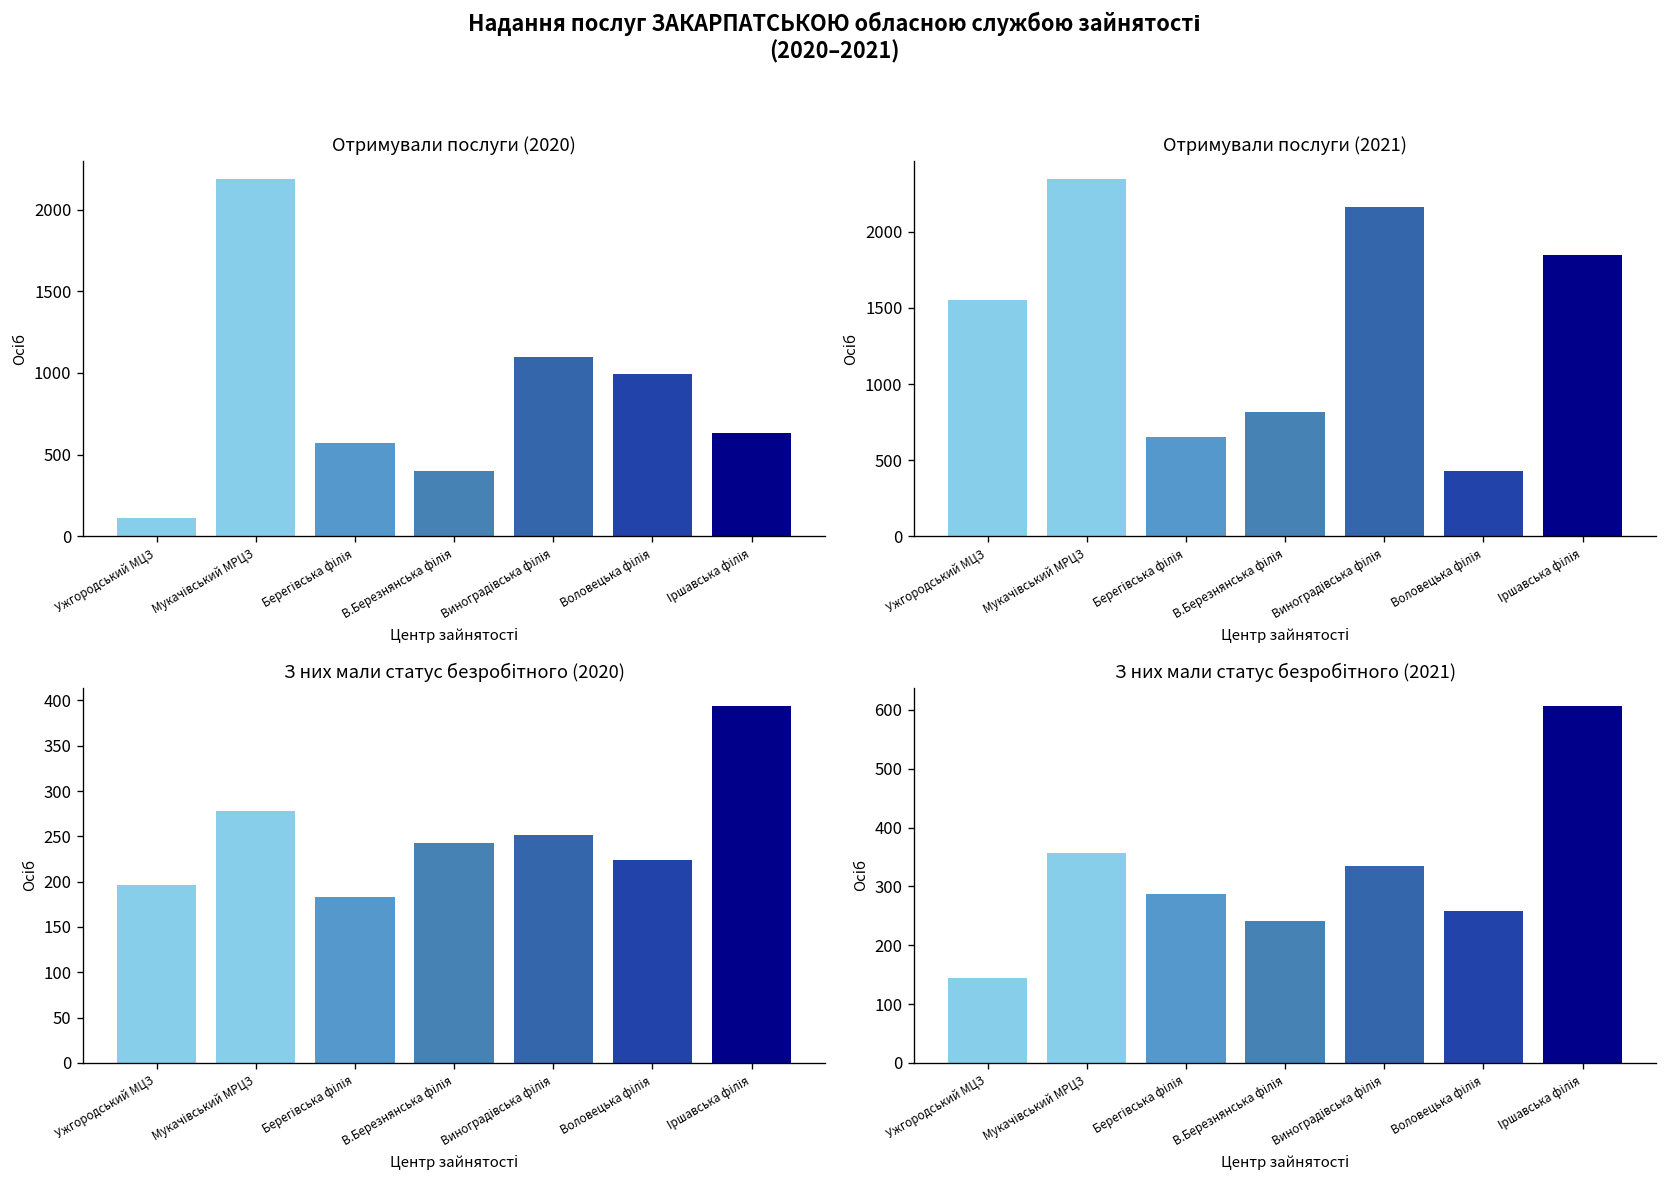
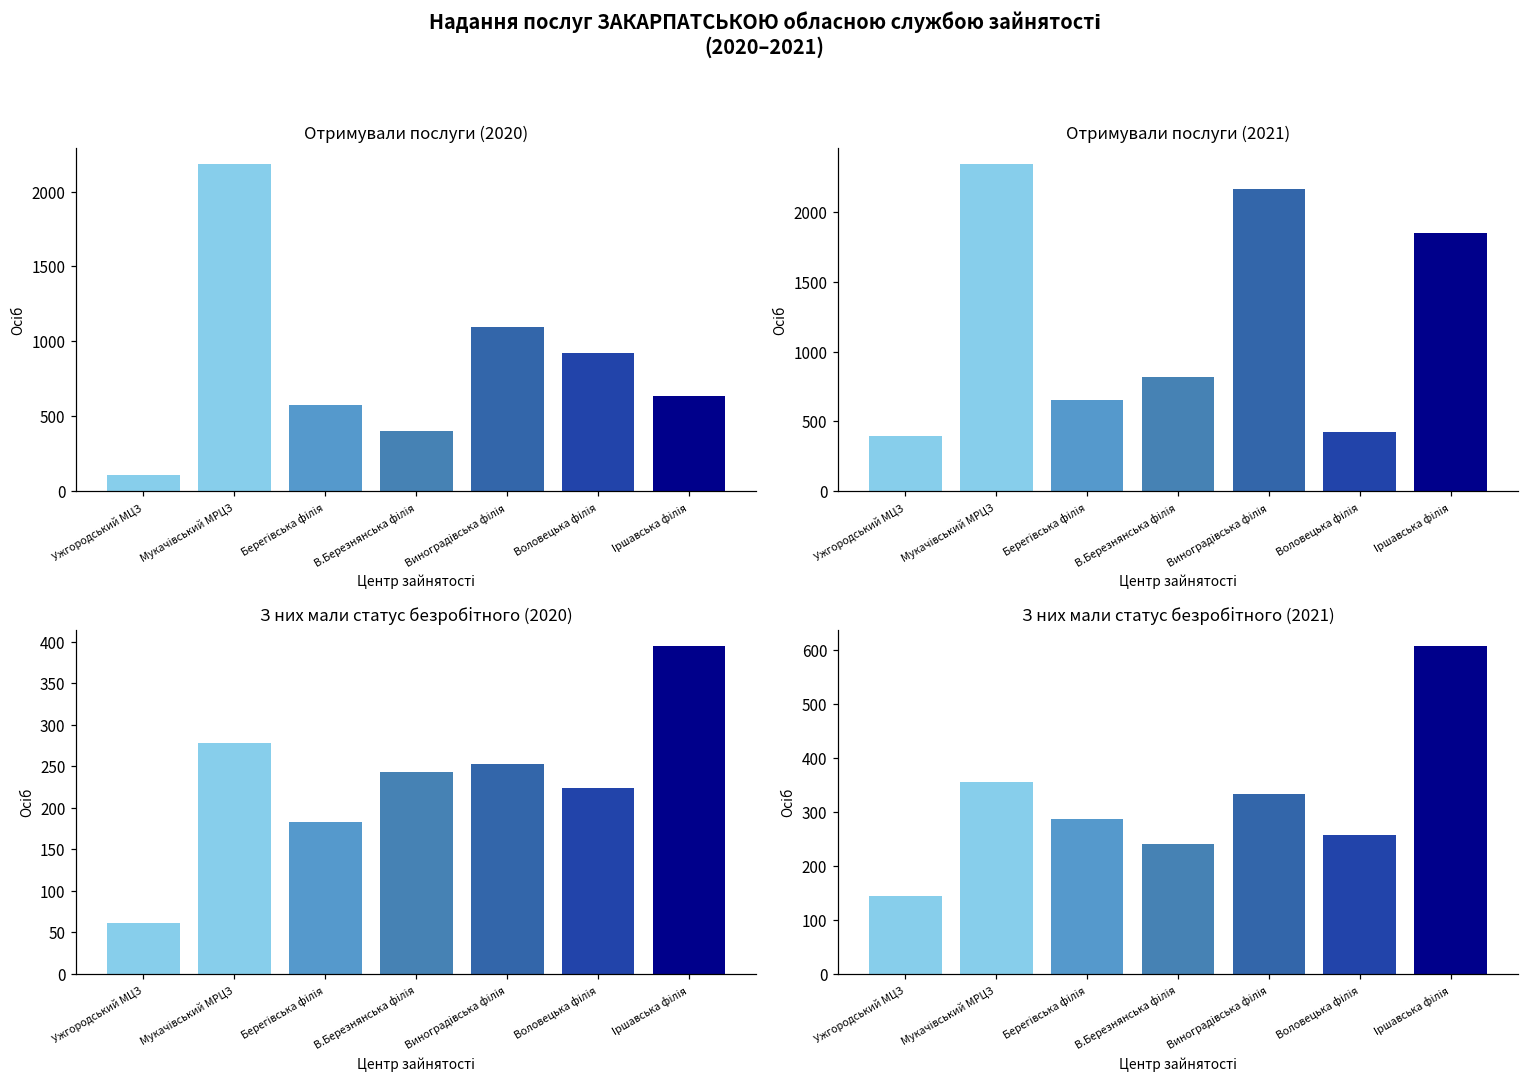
Отримували послуги (2020), Воловецька філія: 990 -> 920
Отримували послуги (2021), Ужгородський МЦЗ: 1550 -> 390
З них мали статус безробітного (2020), Ужгородський МЦЗ: 200 -> 60
